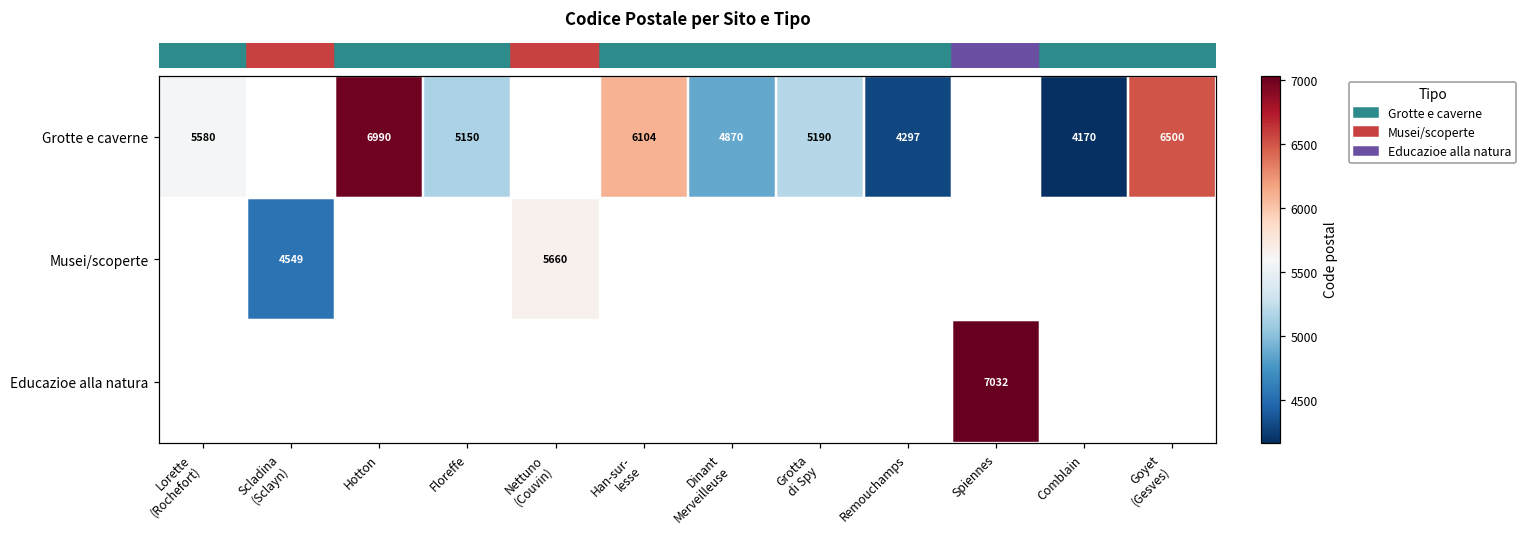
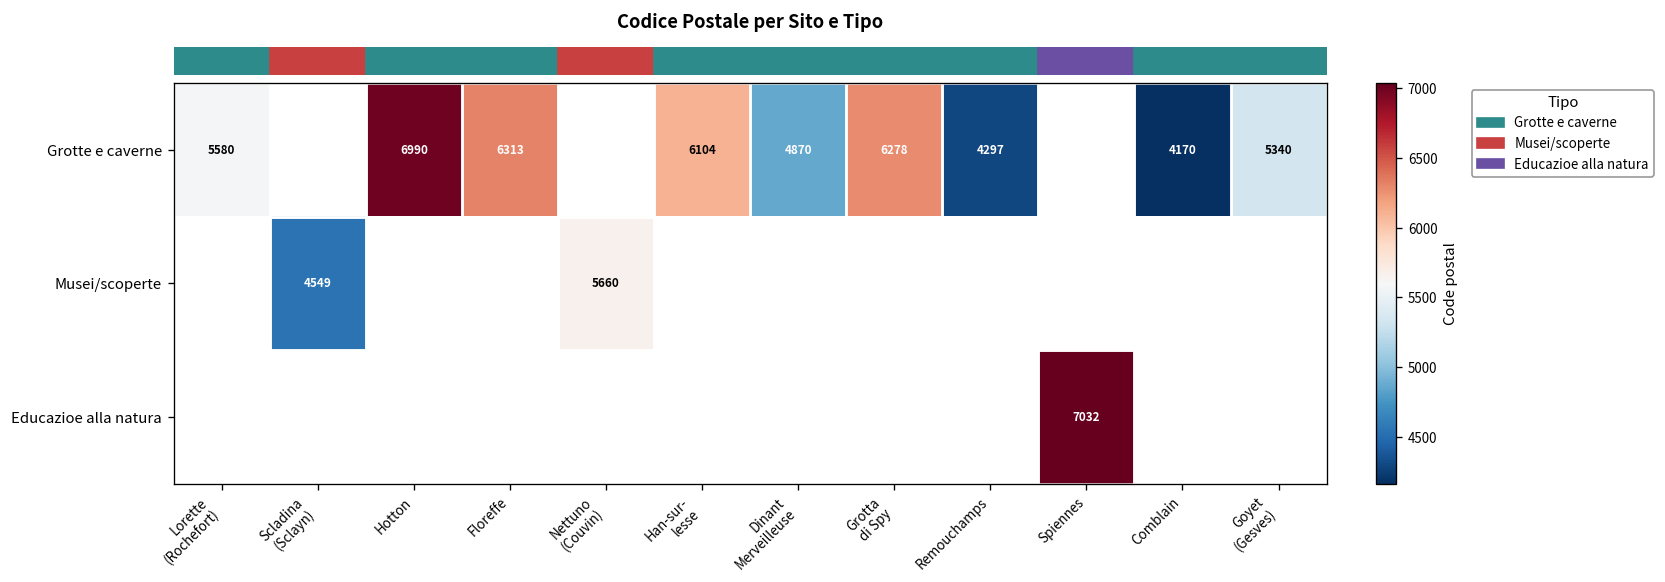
Grotte e caverne, Floreffe: 5150 -> 6313
Grotte e caverne, Grotta di Spy: 5190 -> 6278
Grotte e caverne, Goyet (Gesves): 6500 -> 5340
